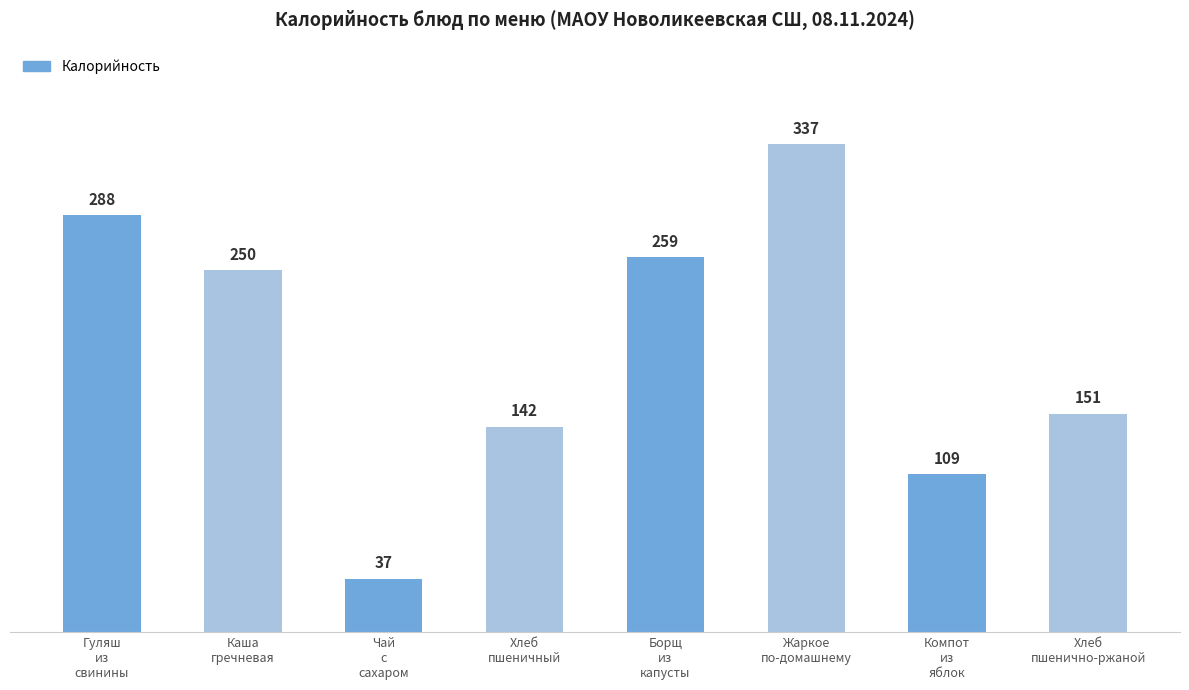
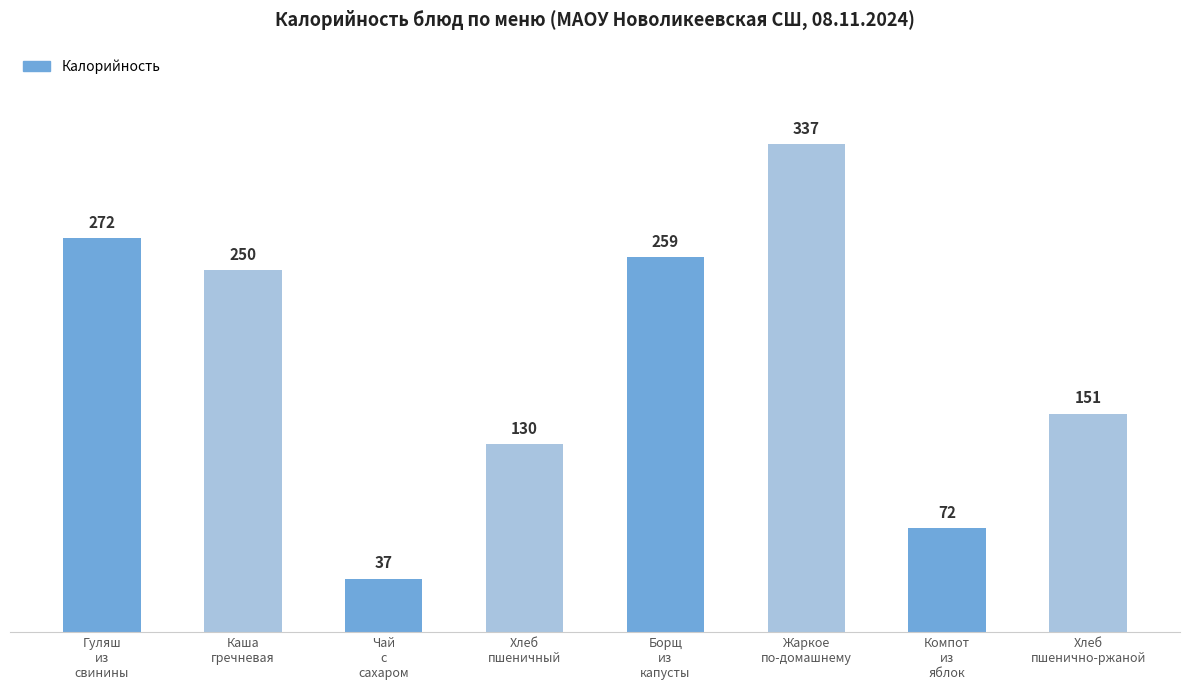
Гуляш из свинины: 288 -> 272
Хлеб пшеничный: 142 -> 130
Компот из яблок: 109 -> 72
